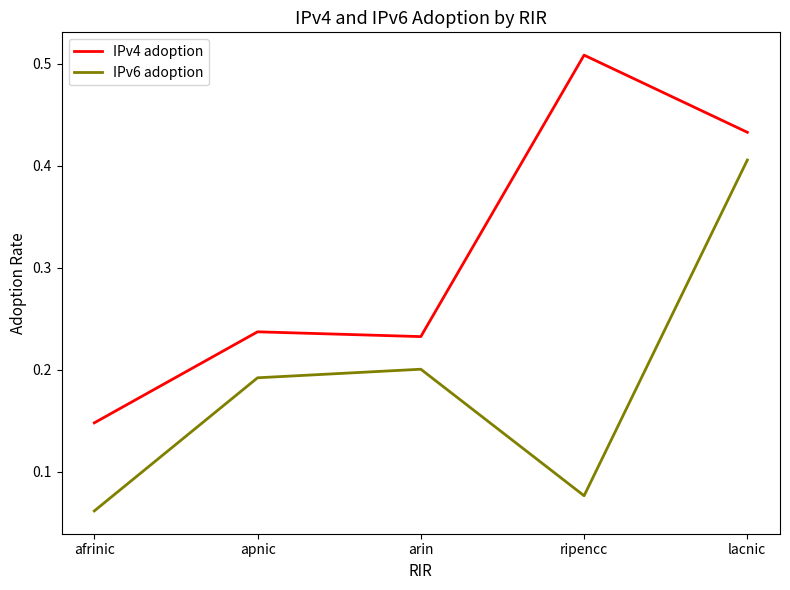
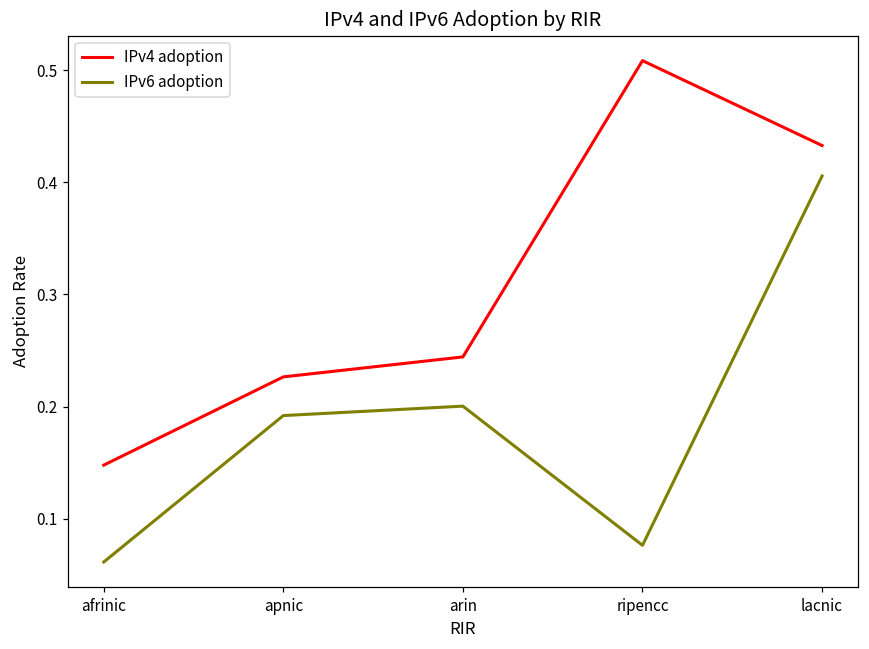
IPv4 adoption, apnic: 0.237 -> 0.227
IPv4 adoption, arin: 0.232 -> 0.244
